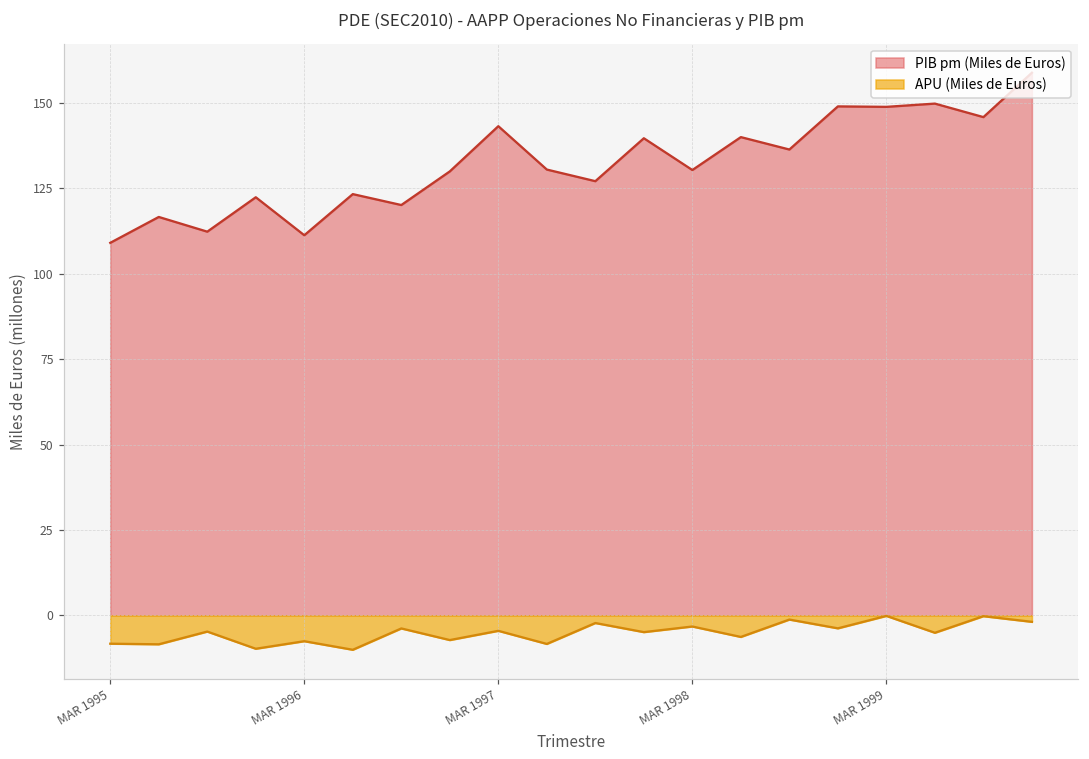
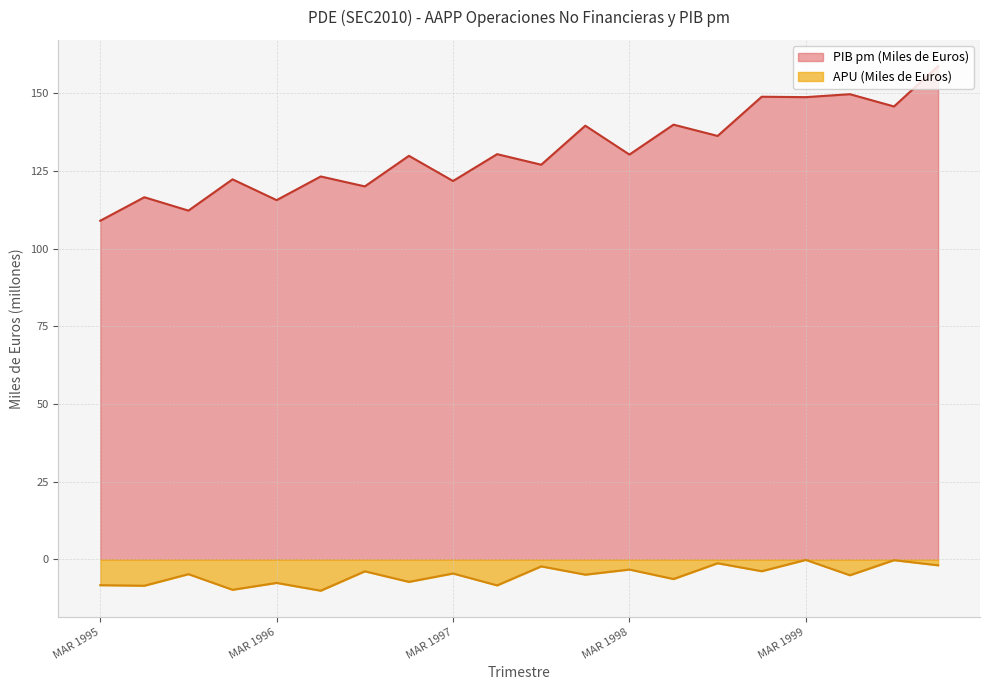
PIB pm (Miles de Euros), MAR 1996: 111 -> 116
PIB pm (Miles de Euros), MAR 1997: 143 -> 122
